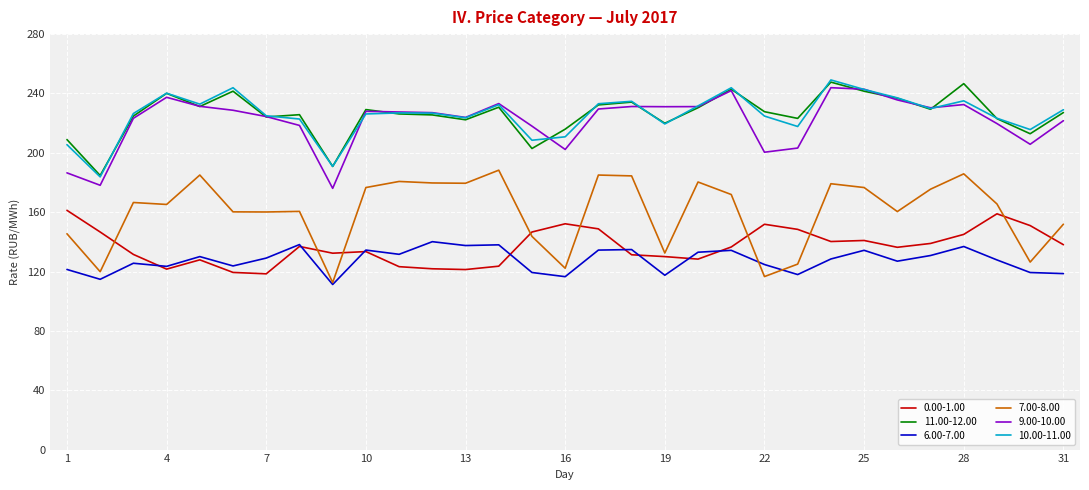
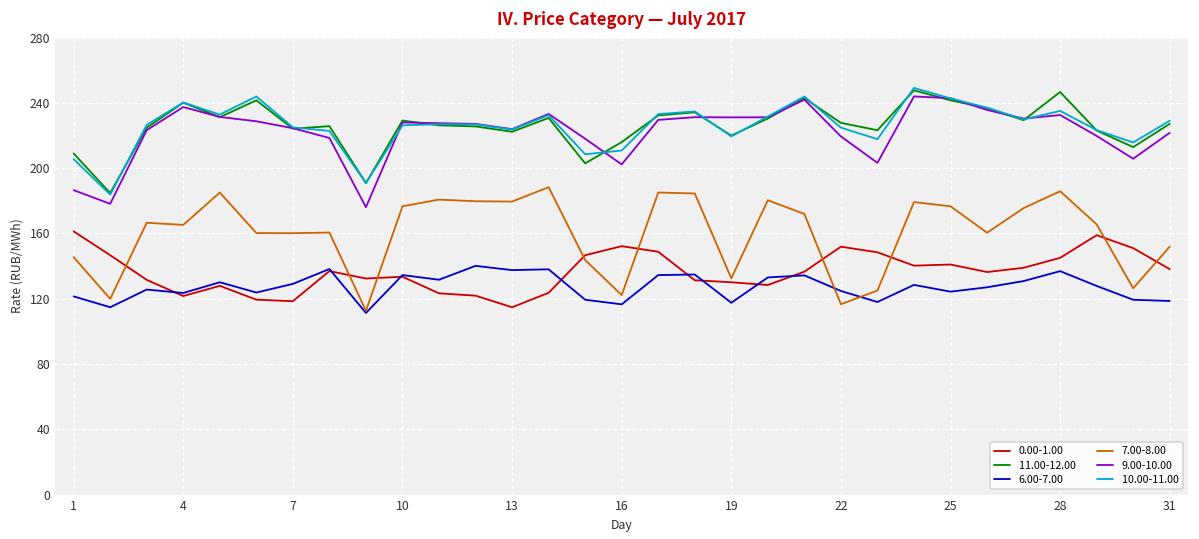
0.00-1.00, 13: 121 -> 115
9.00-10.00, 22: 200 -> 219
6.00-7.00, 25: 134 -> 124
